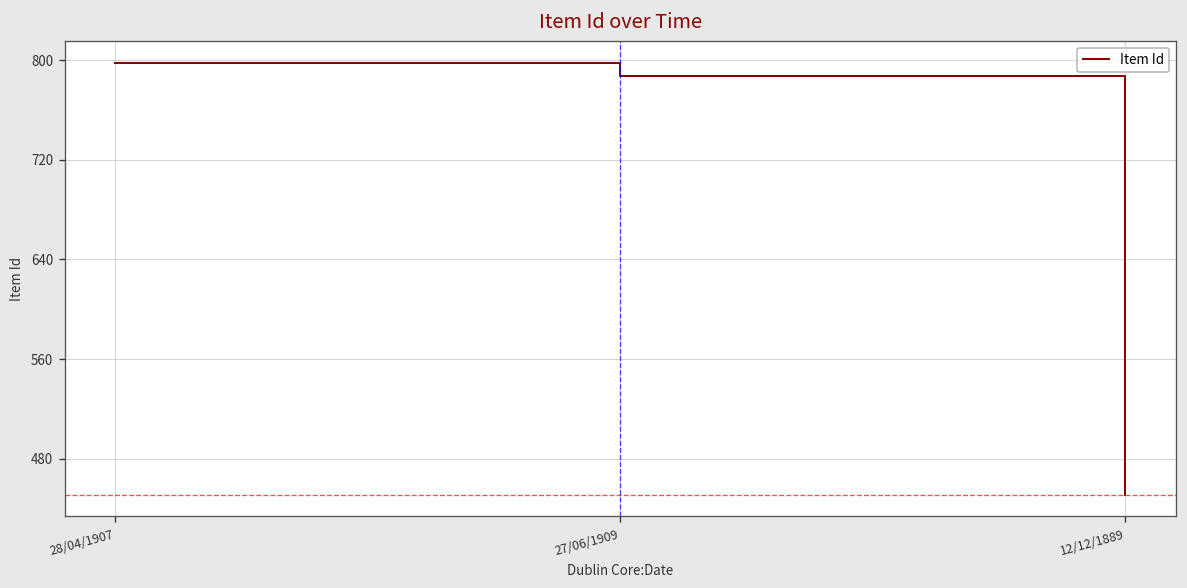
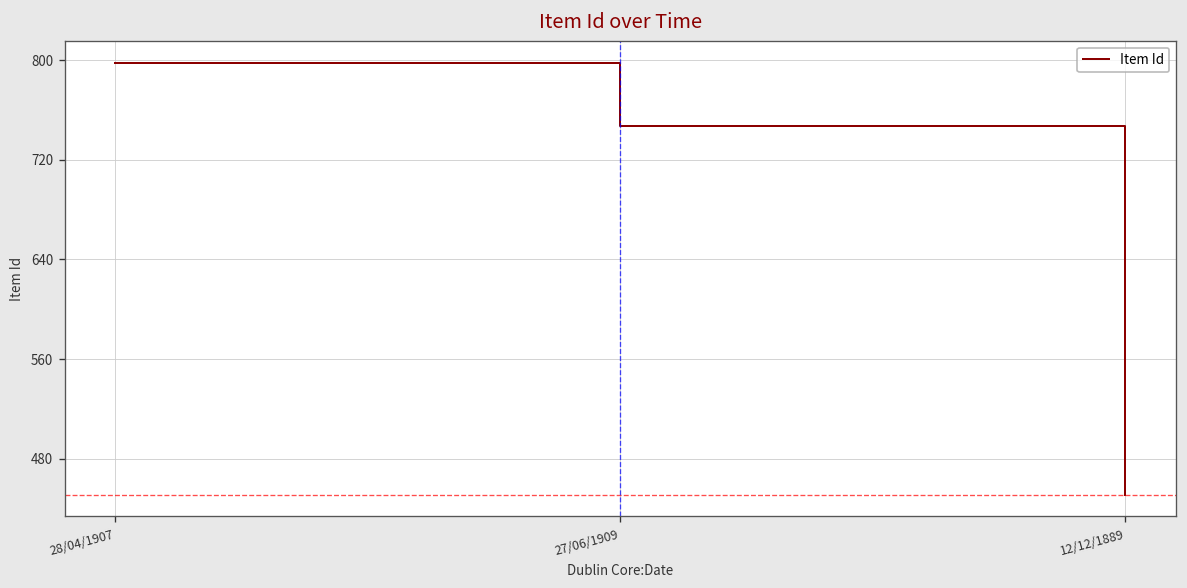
27/06/1909: 787 -> 747
